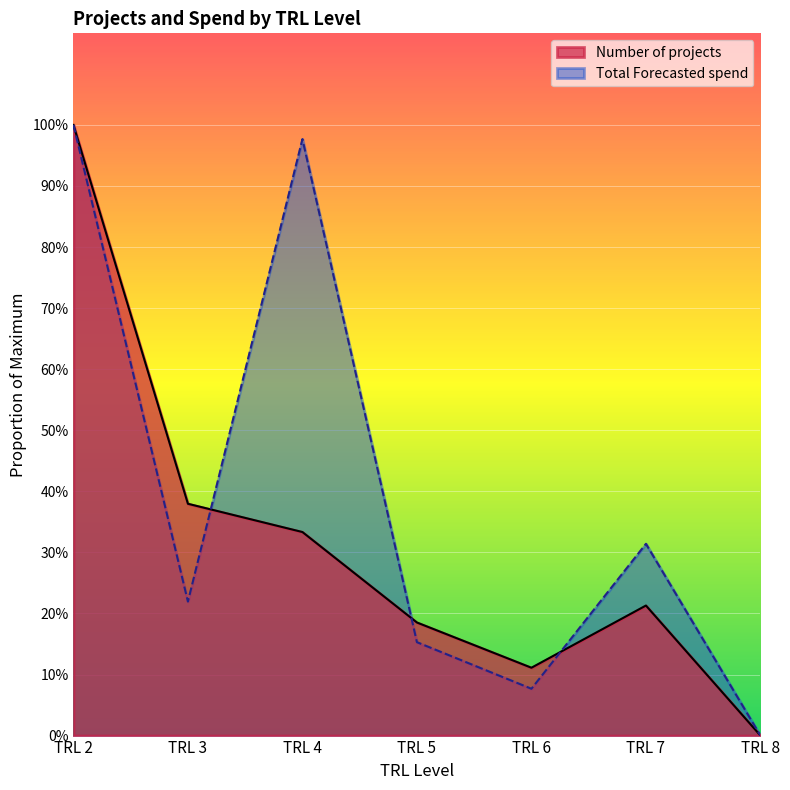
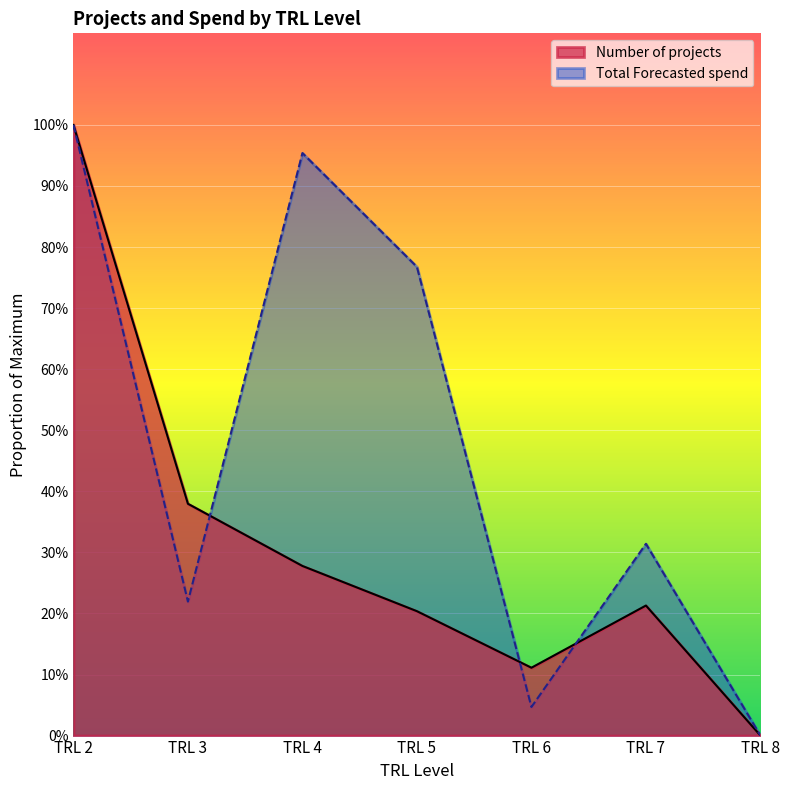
Number of projects, TRL 4: 33% -> 28%
Total Forecasted spend, TRL 4: 98% -> 95%
Number of projects, TRL 5: 19% -> 20%
Total Forecasted spend, TRL 5: 15% -> 77%
Total Forecasted spend, TRL 6: 8% -> 5%
